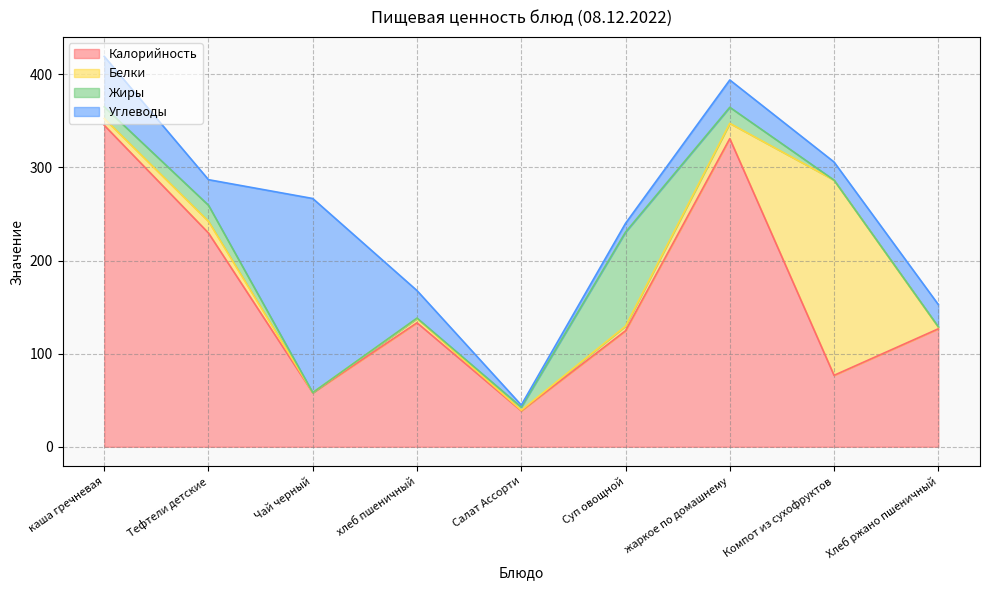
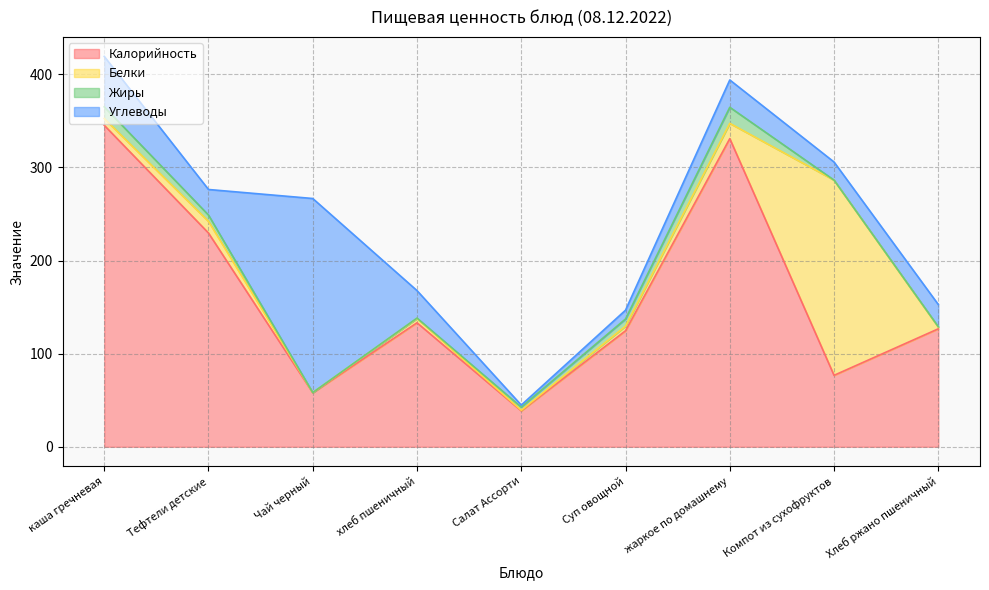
Жиры, Тефтели детские: 20 -> 10
Жиры, Суп овощной: 100 -> 10
